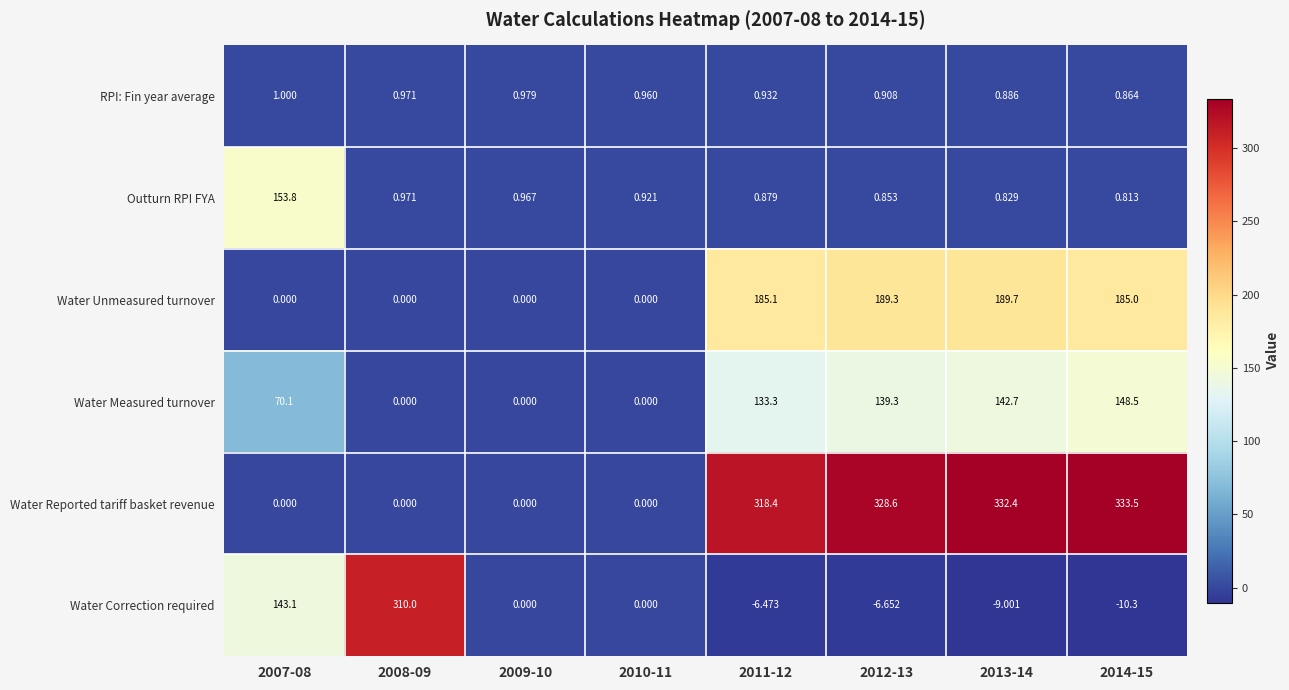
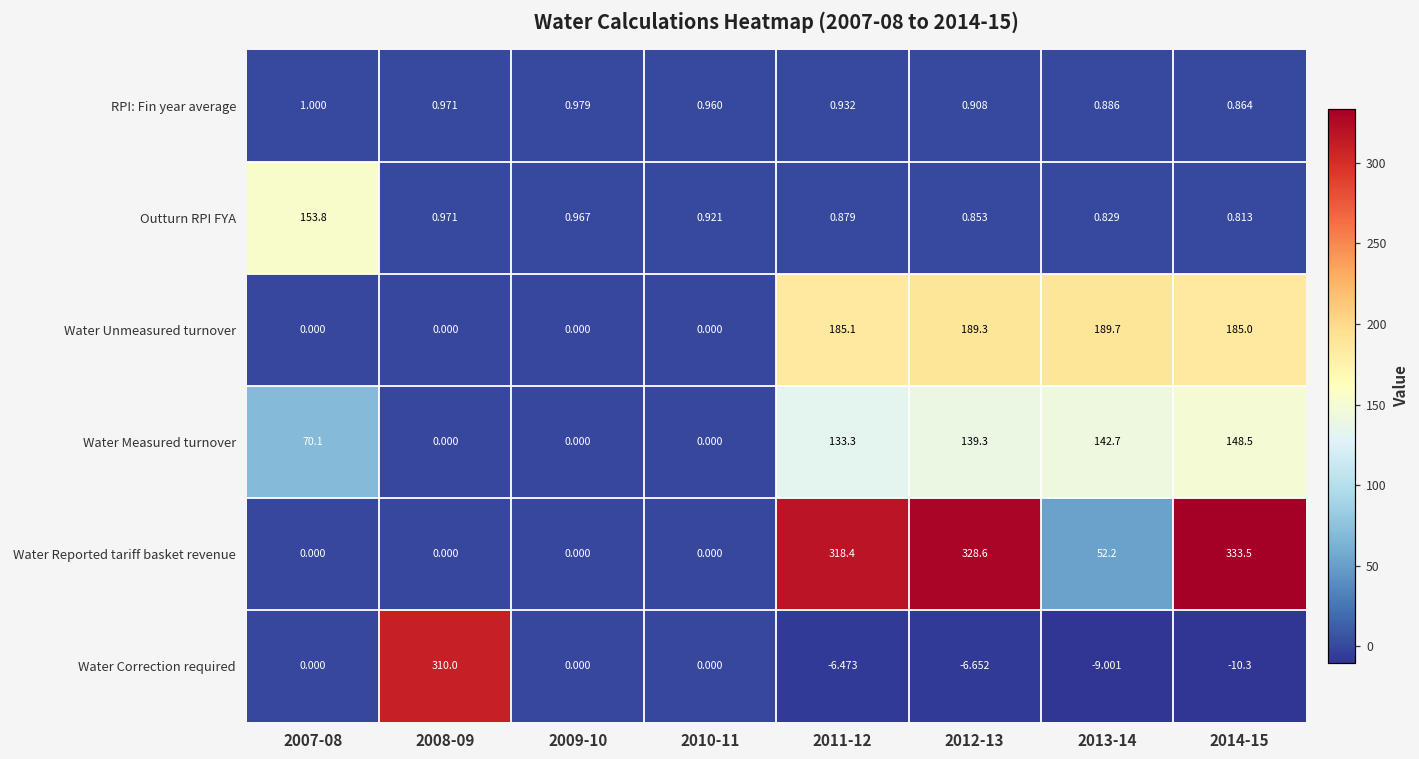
Water Reported tariff basket revenue, 2013-14: 332.4 -> 52.2
Water Correction required, 2007-08: 143.1 -> 0.000
